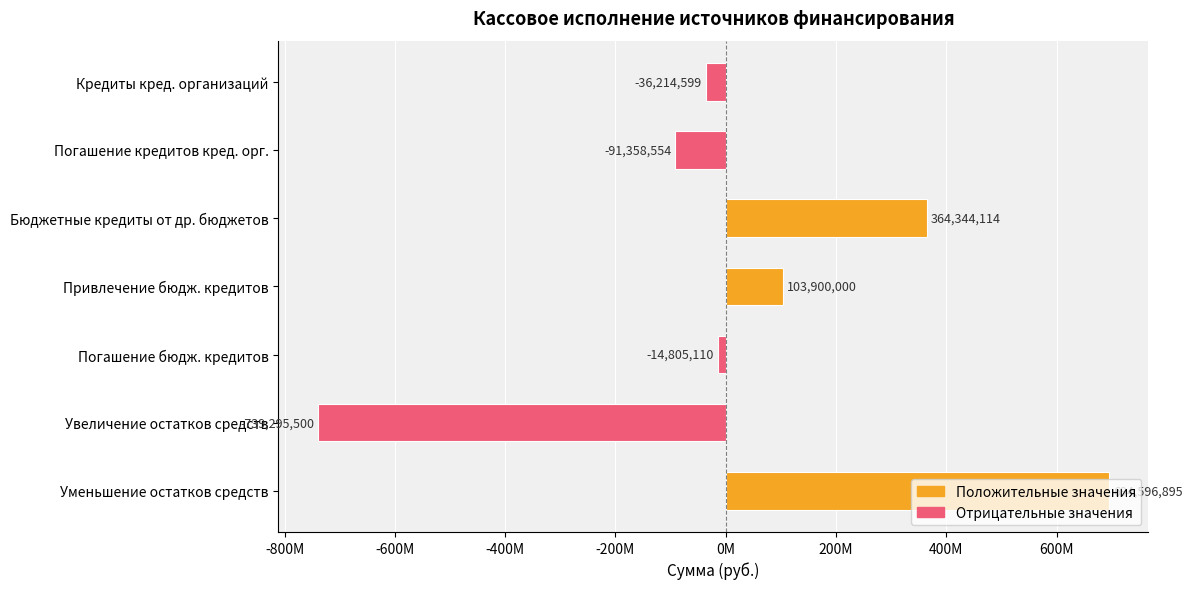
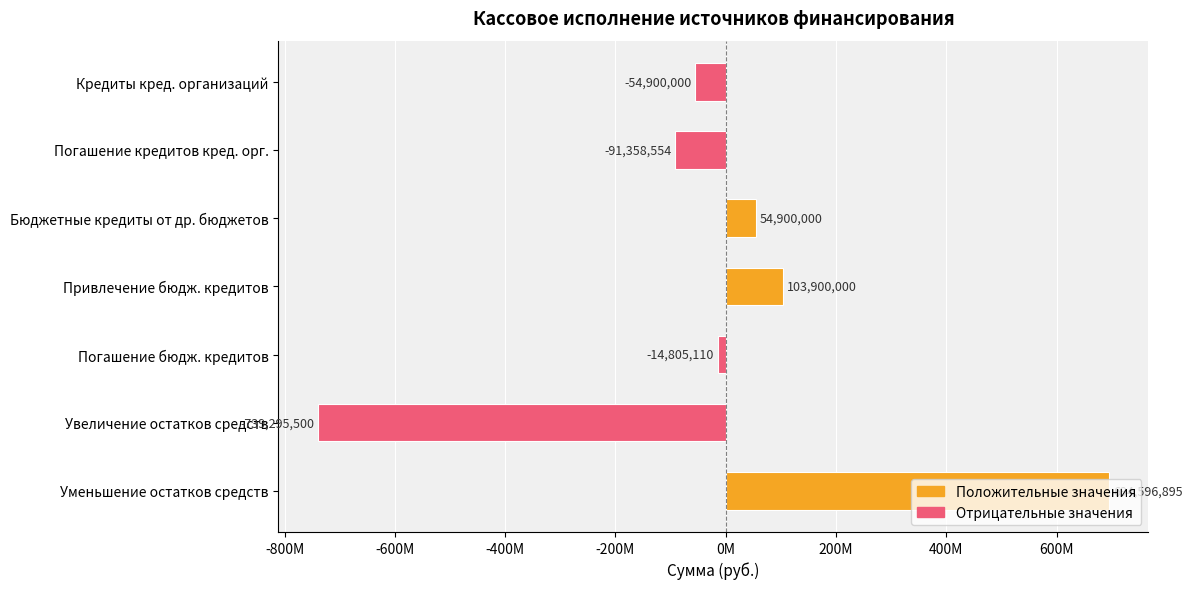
Кредиты кред. организаций: -36,214,599 -> -54,900,000
Бюджетные кредиты от др. бюджетов: 364,344,114 -> 54,900,000
